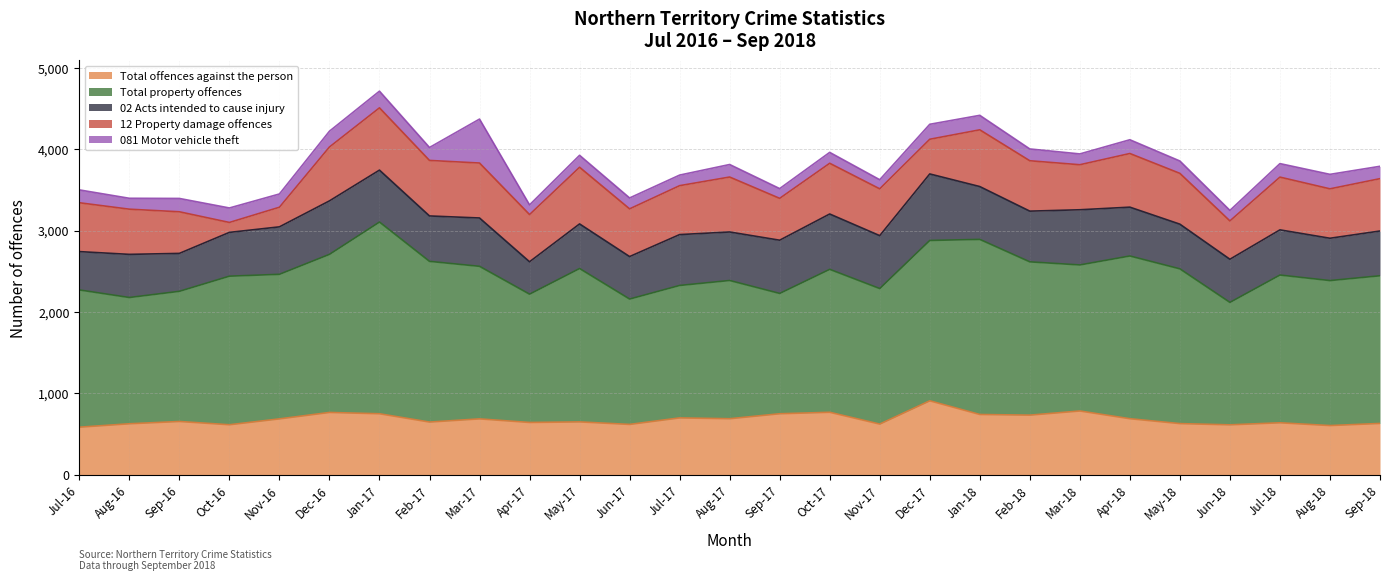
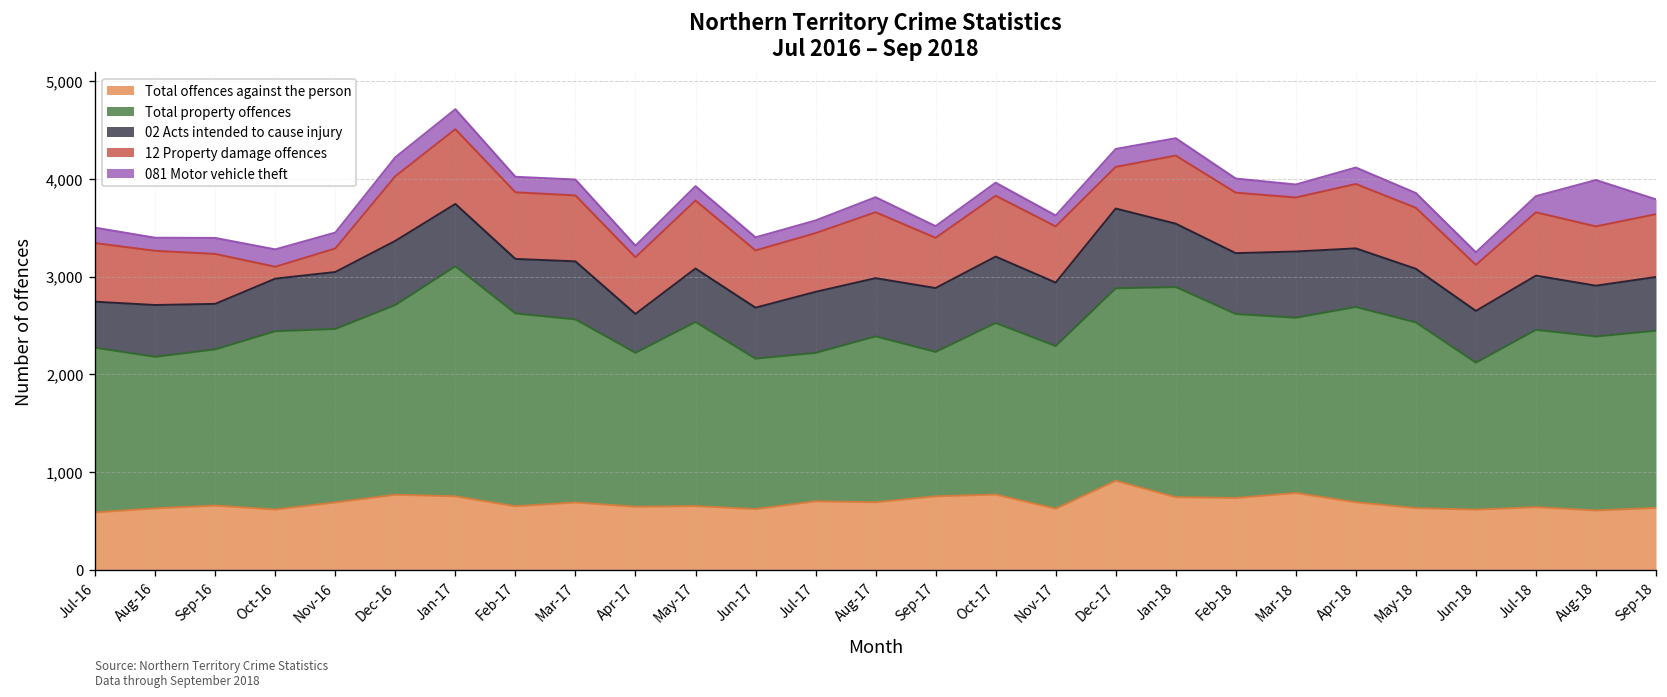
081 Motor vehicle theft, Mar-17: 500 -> 200
Total property offences, Jul-17: 1,600 -> 1,500
081 Motor vehicle theft, Aug-18: 200 -> 500
